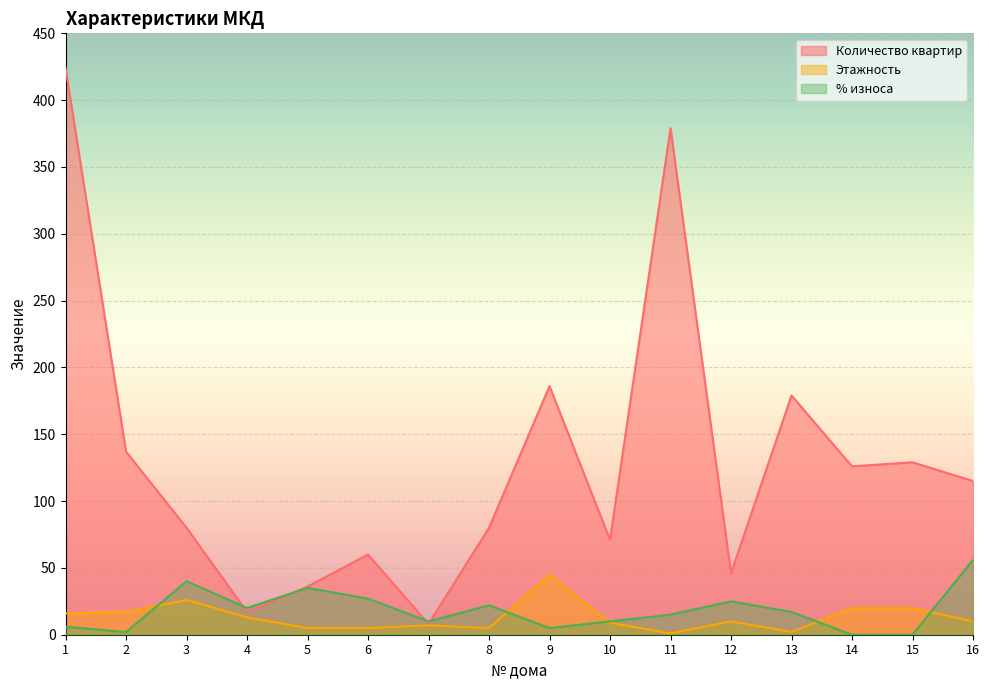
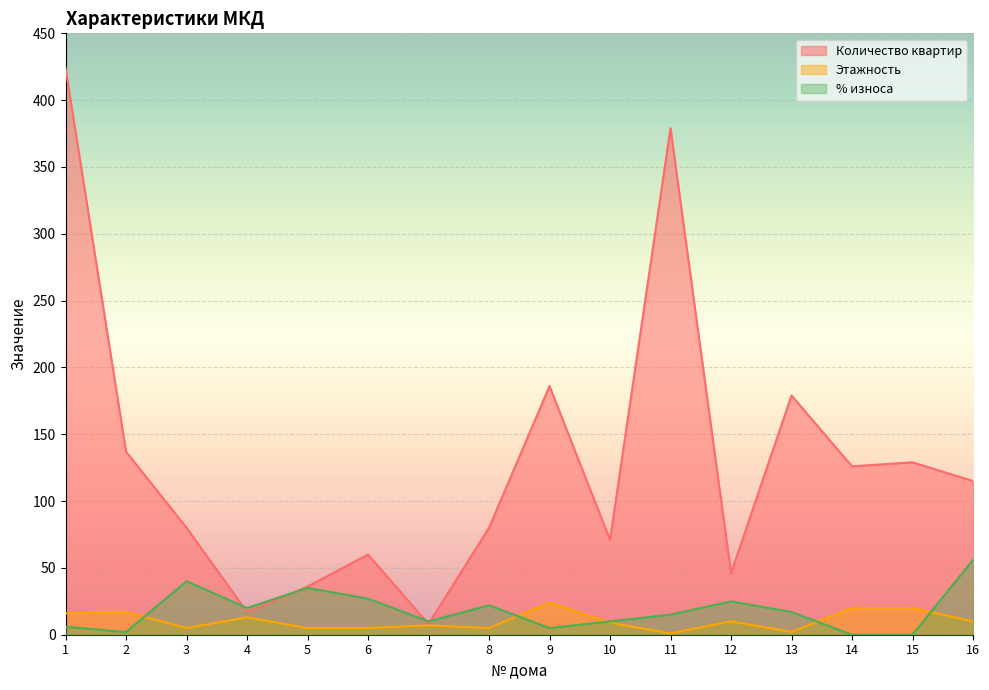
Этажность, 3: 26 -> 5
Этажность, 9: 45 -> 24
